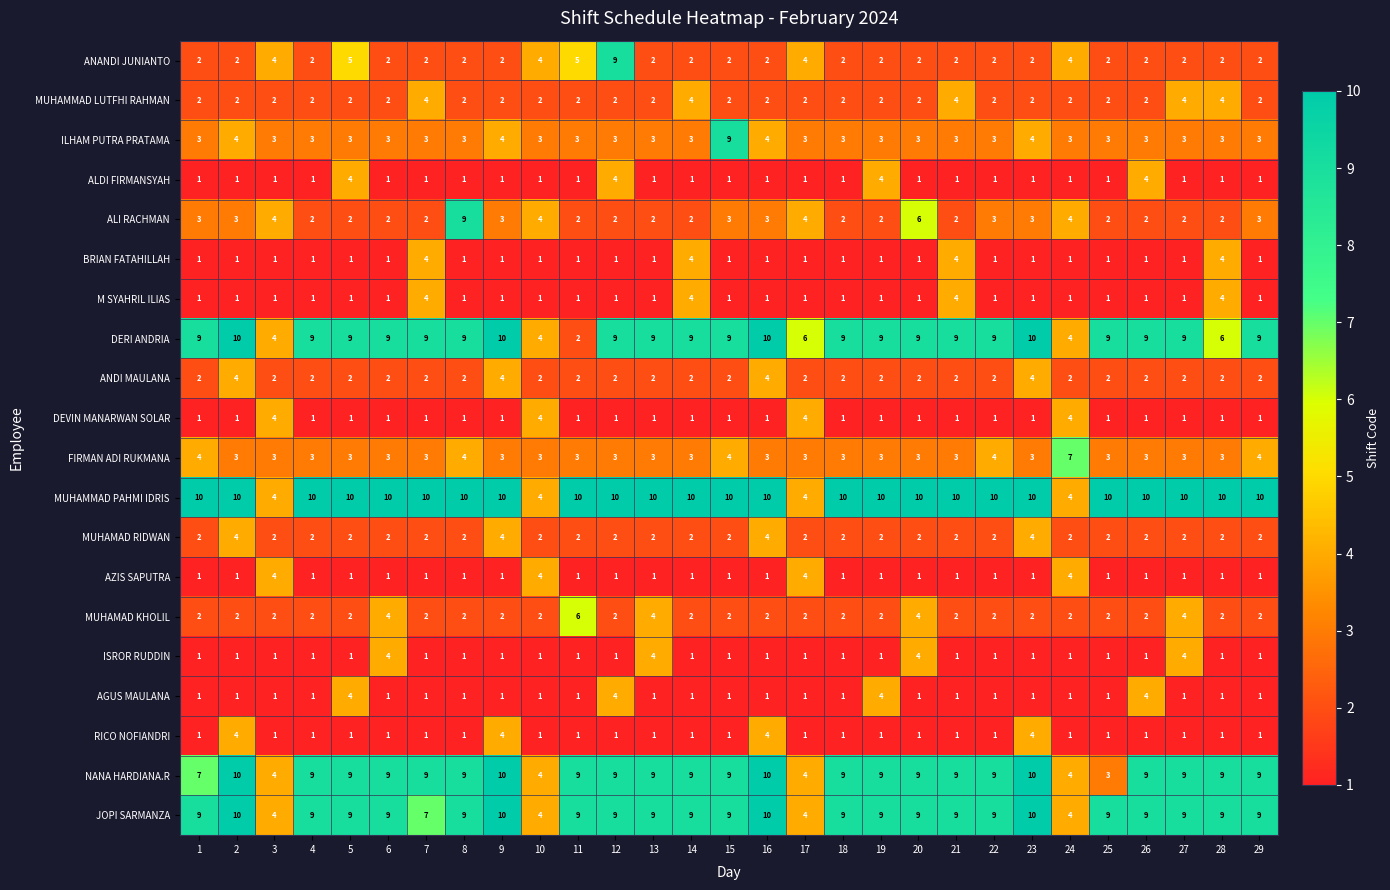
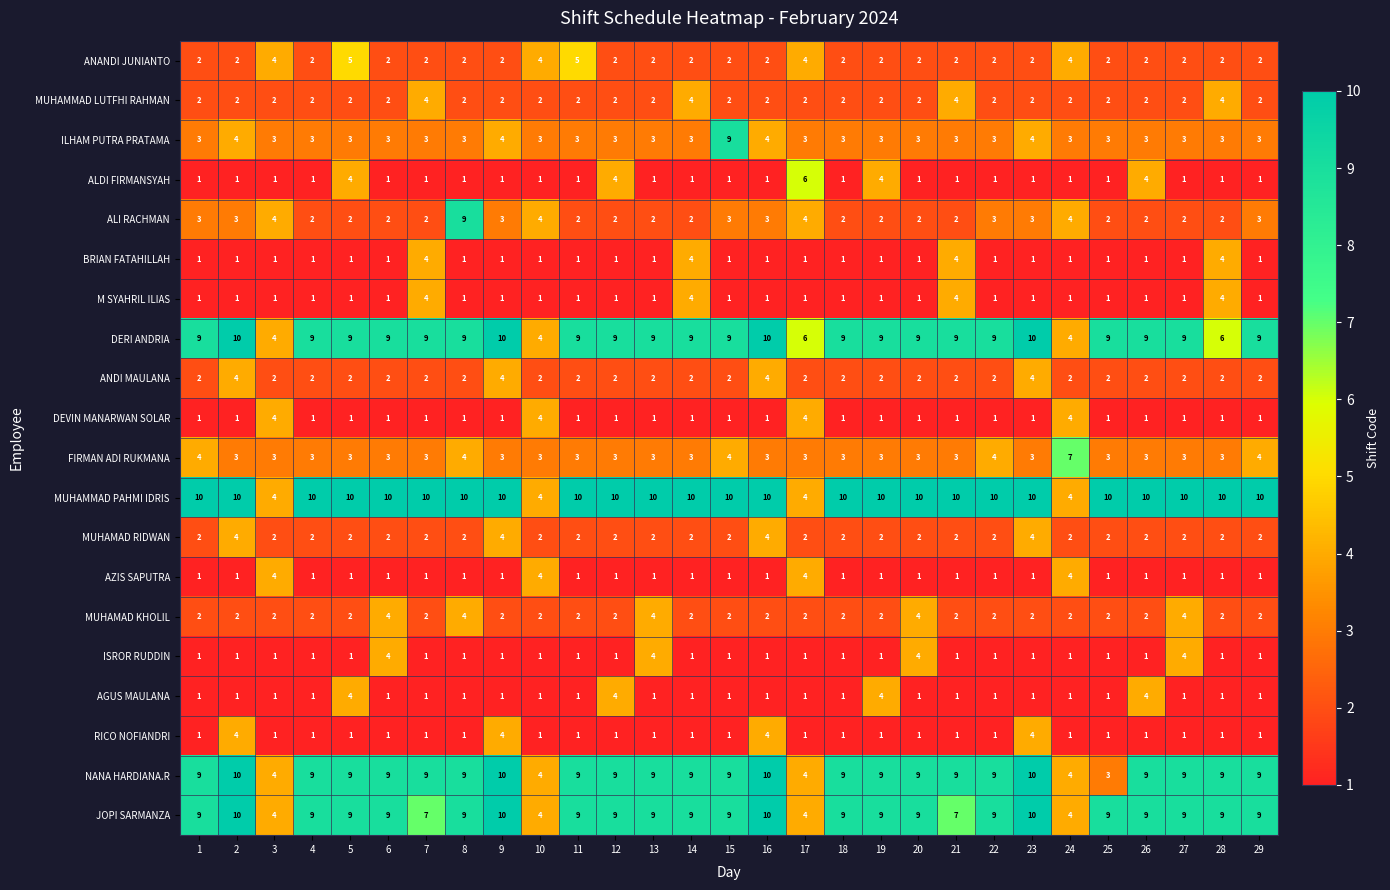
ANANDI JUNIANTO, 12: 9 -> 2
MUHAMMAD LUTFHI RAHMAN, 27: 4 -> 2
ALDI FIRMANSYAH, 17: 1 -> 6
ALI RACHMAN, 20: 6 -> 2
DERI ANDRIA, 11: 2 -> 9
MUHAMAD KHOLIL, 8: 2 -> 4
MUHAMAD KHOLIL, 11: 6 -> 2
NANA HARDIANA.R, 1: 7 -> 9
JOPI SARMANZA, 21: 9 -> 7
